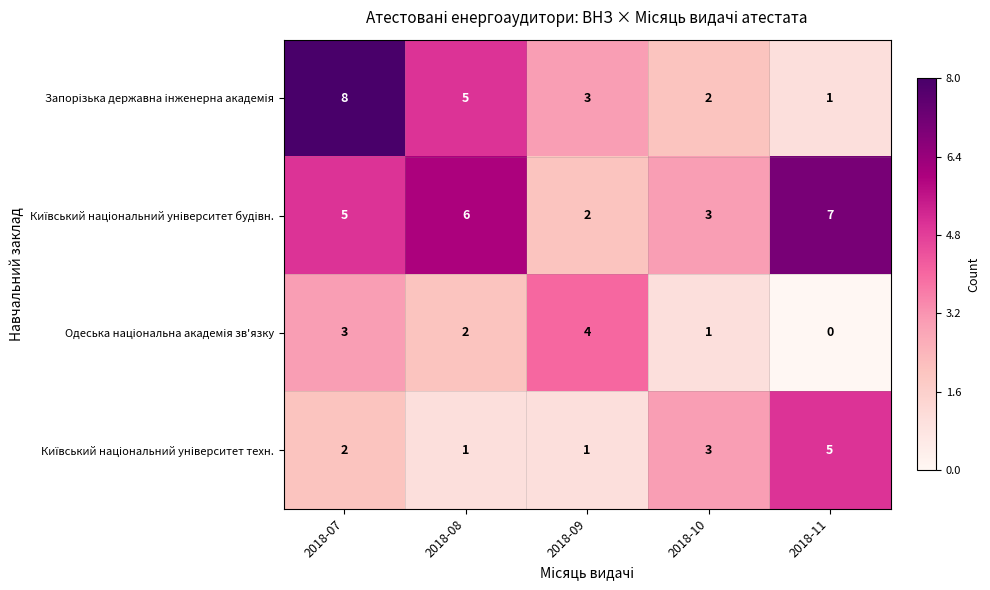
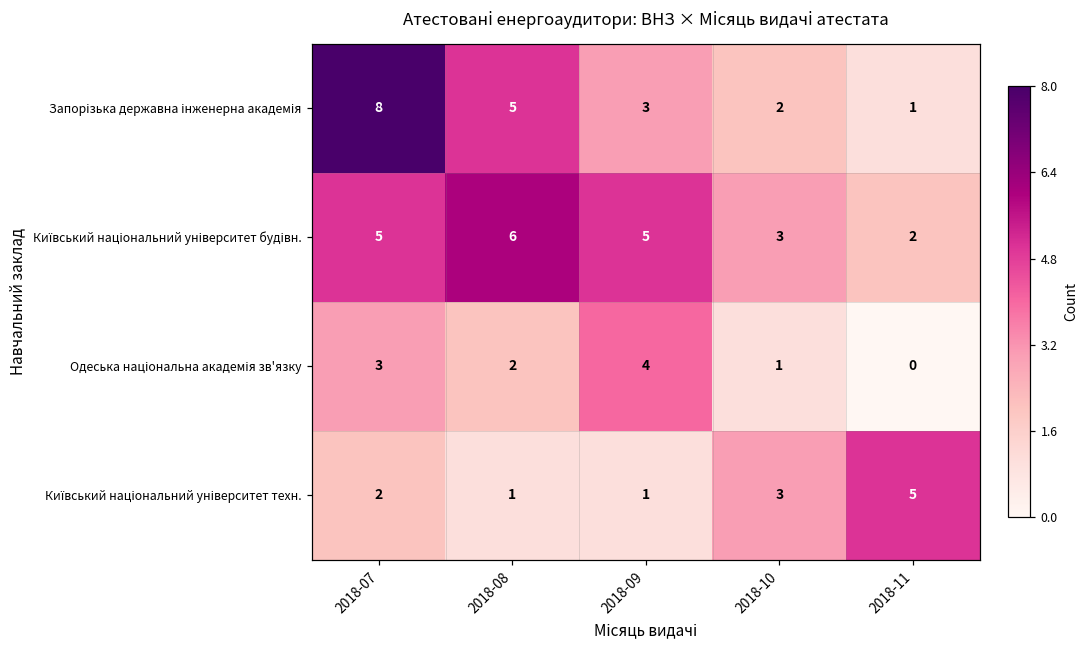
Київський національний університет будівн., 2018-09: 2 -> 5
Київський національний університет будівн., 2018-11: 7 -> 2
